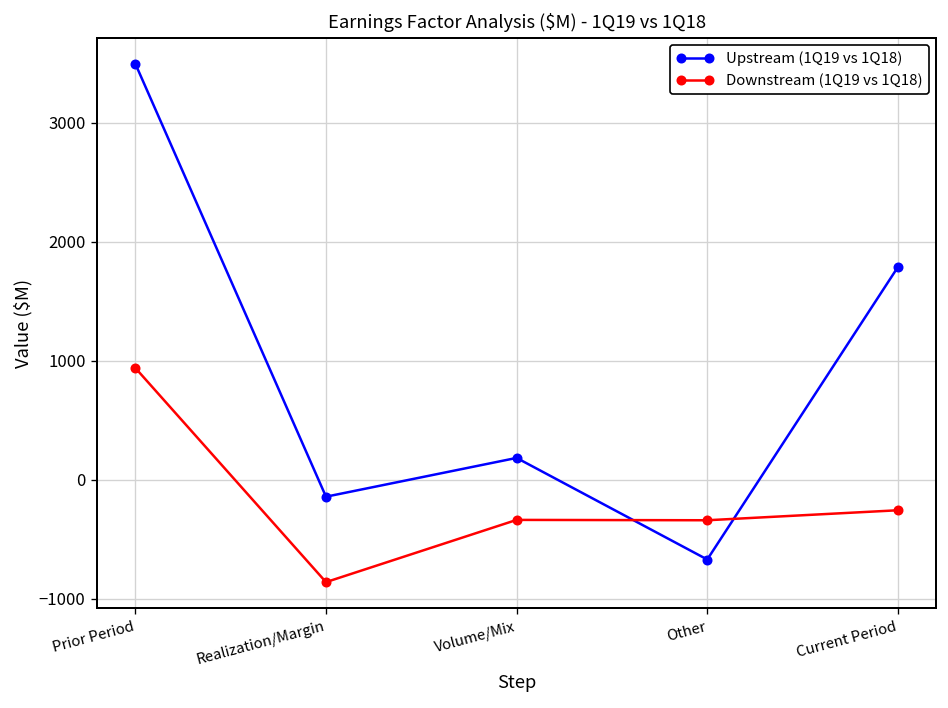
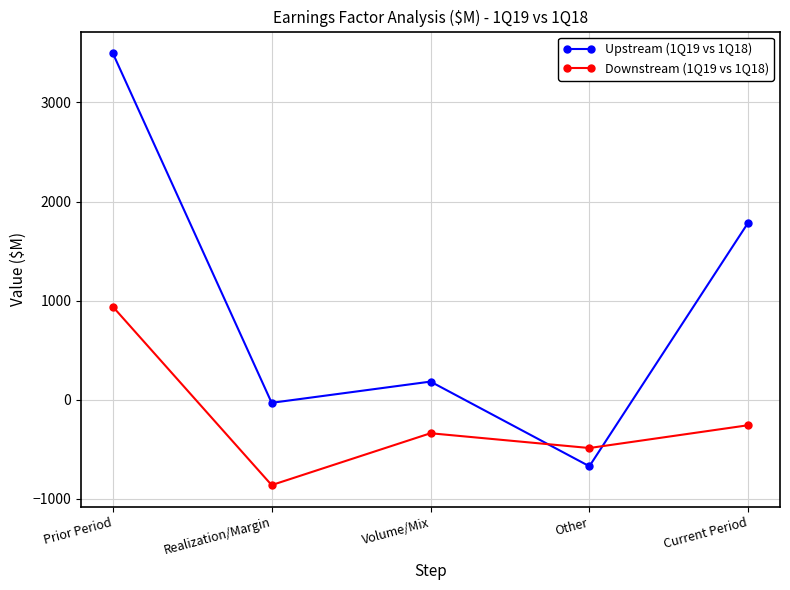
Upstream (1Q19 vs 1Q18), Realization/Margin: -100 -> 0
Downstream (1Q19 vs 1Q18), Other: -300 -> -500
